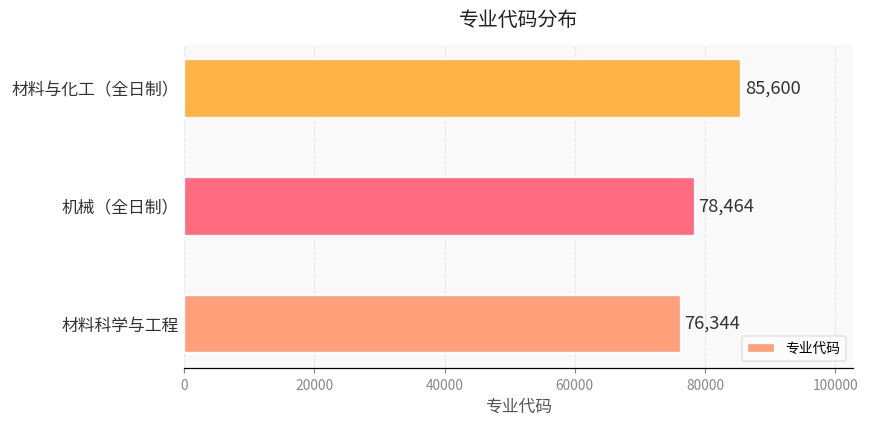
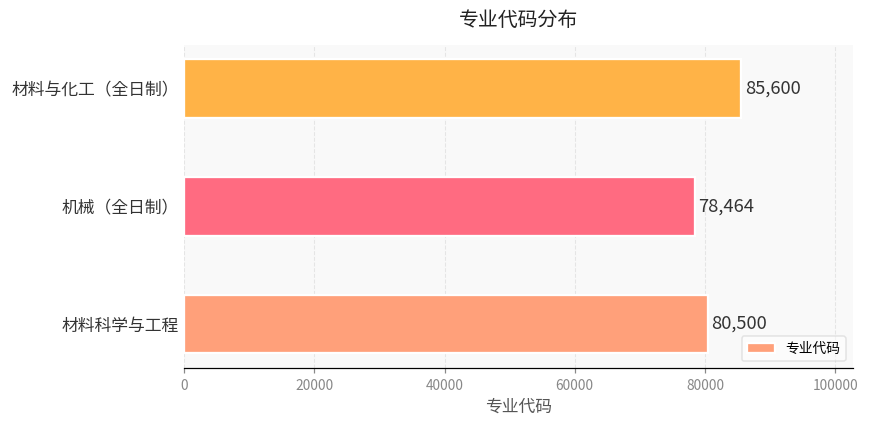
材料科学与工程: 76,344 -> 80,500
